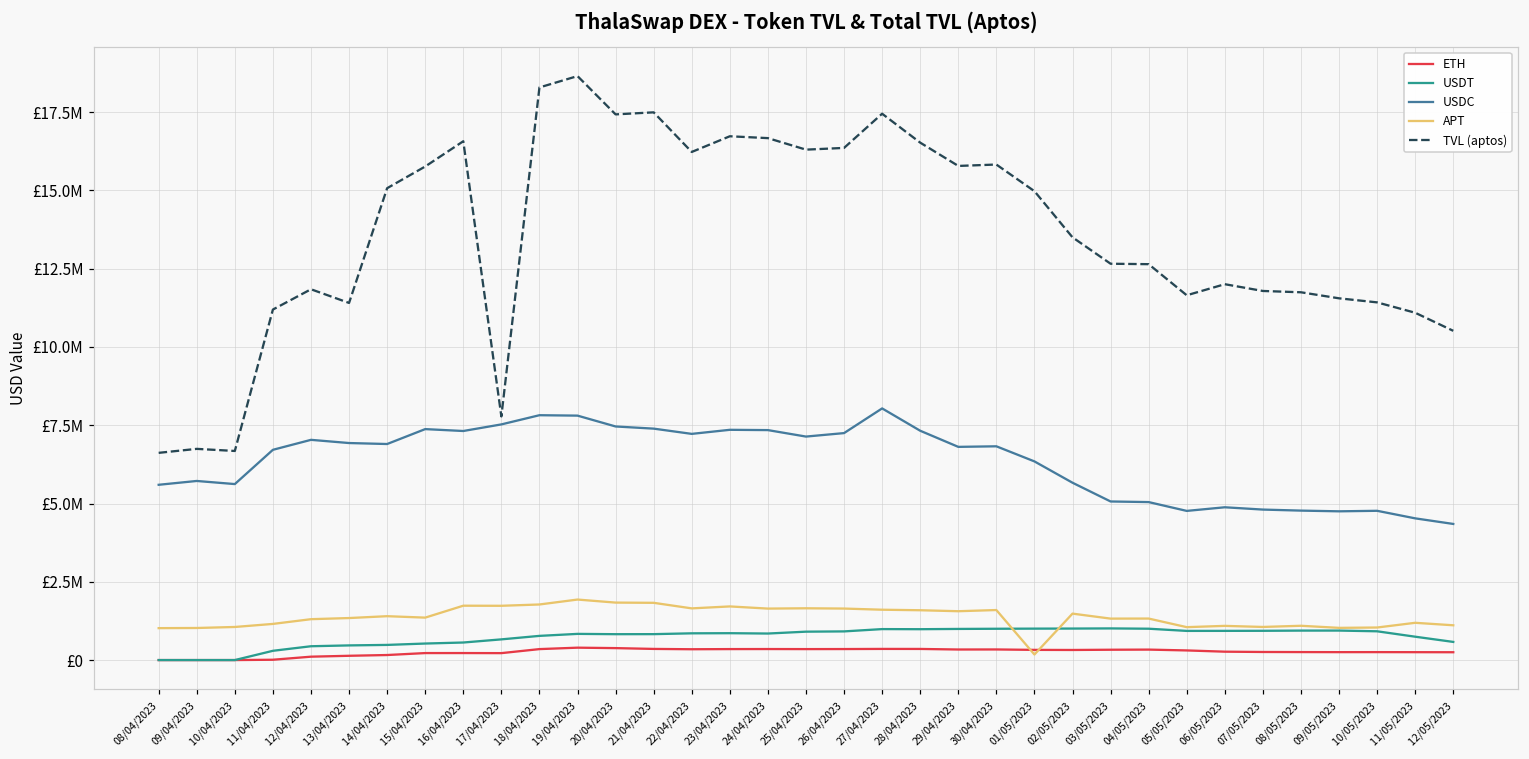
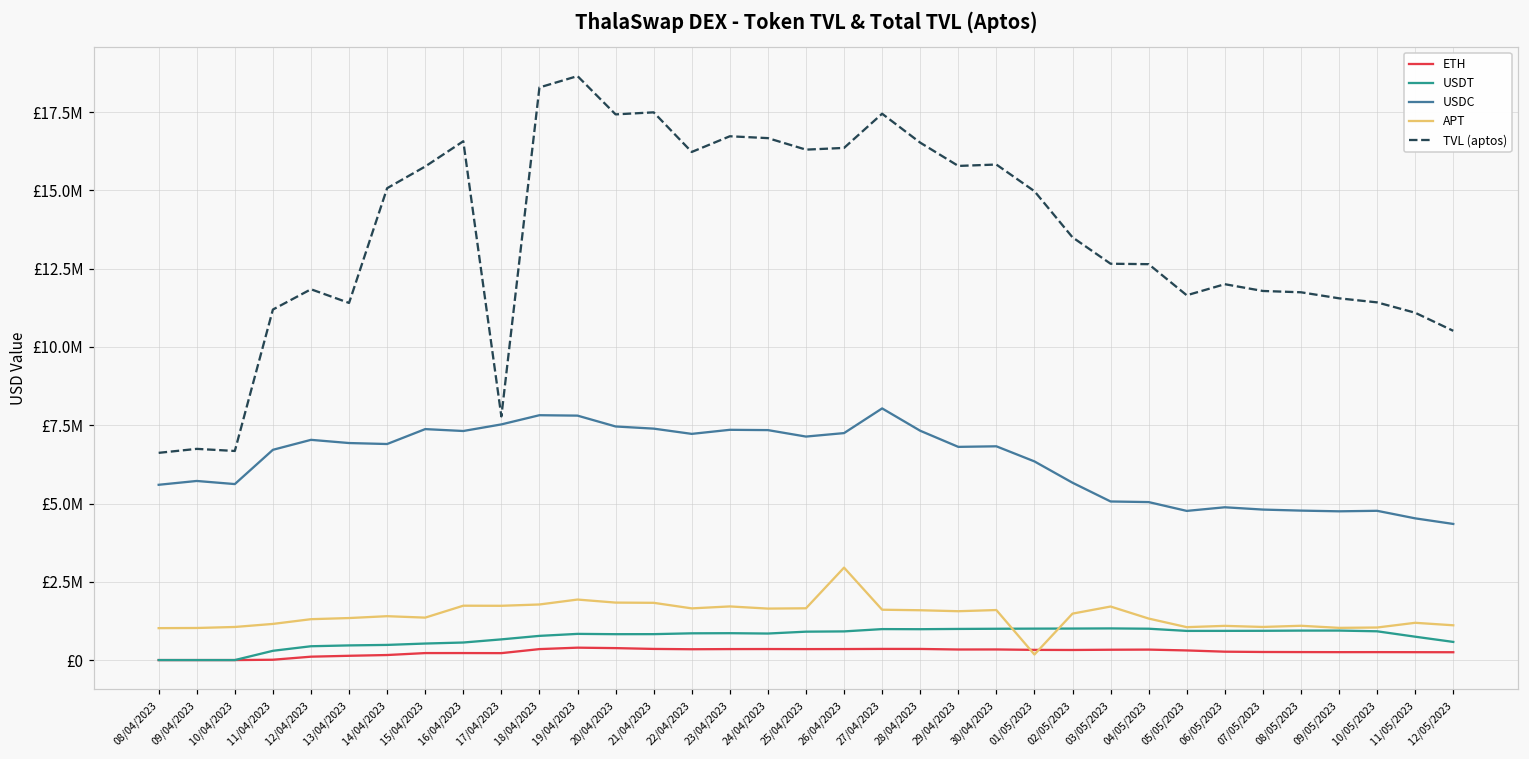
APT, 26/04/2023: £1600000 -> £3000000
APT, 03/05/2023: £1300000 -> £1700000
